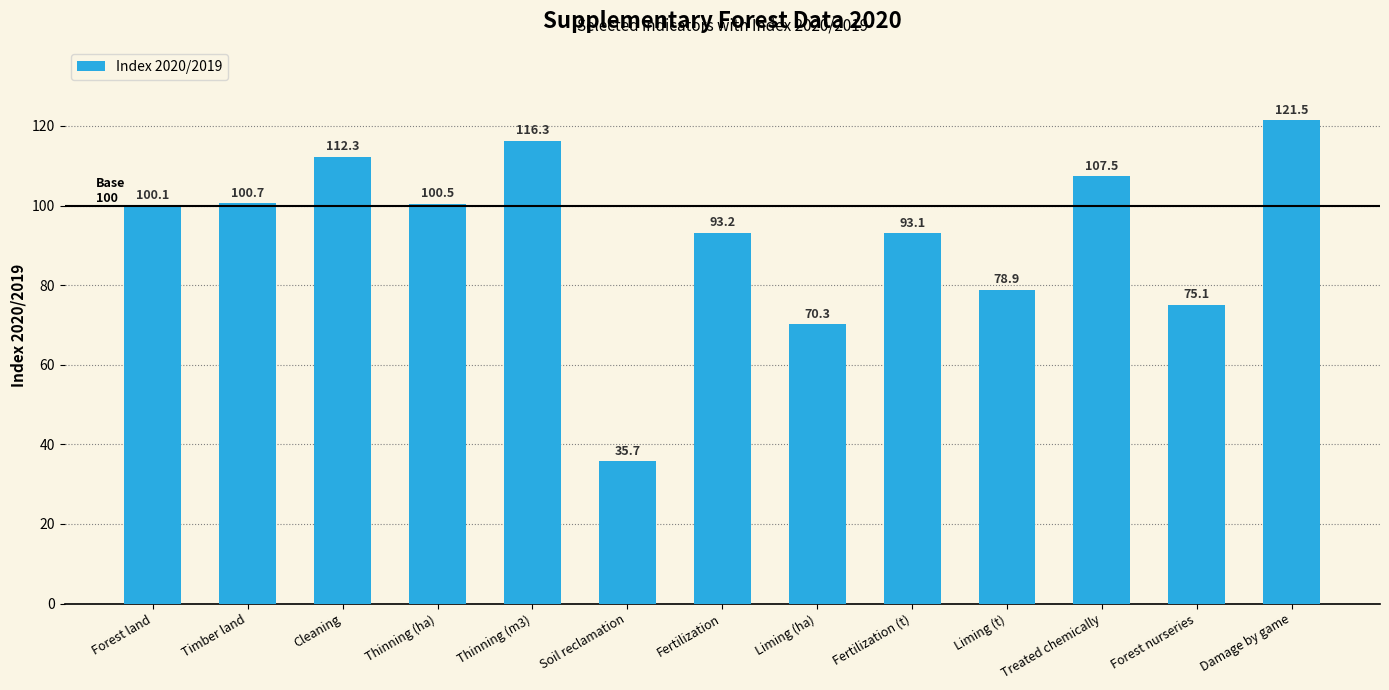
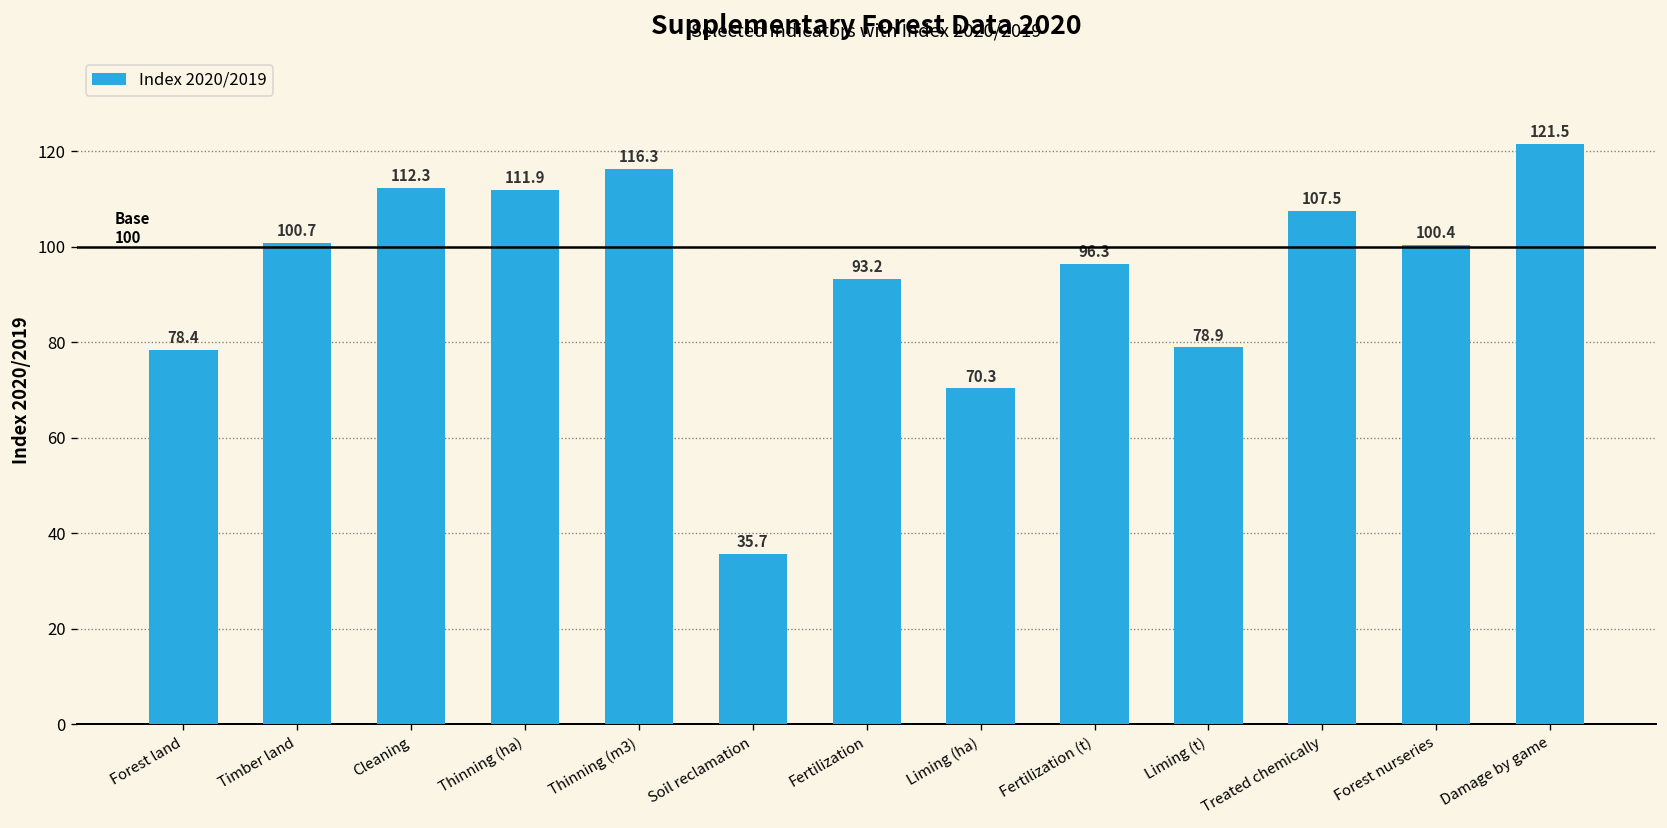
Forest land: 100.1 -> 78.4
Thinning (ha): 100.5 -> 111.9
Fertilization (t): 93.1 -> 96.3
Forest nurseries: 75.1 -> 100.4
